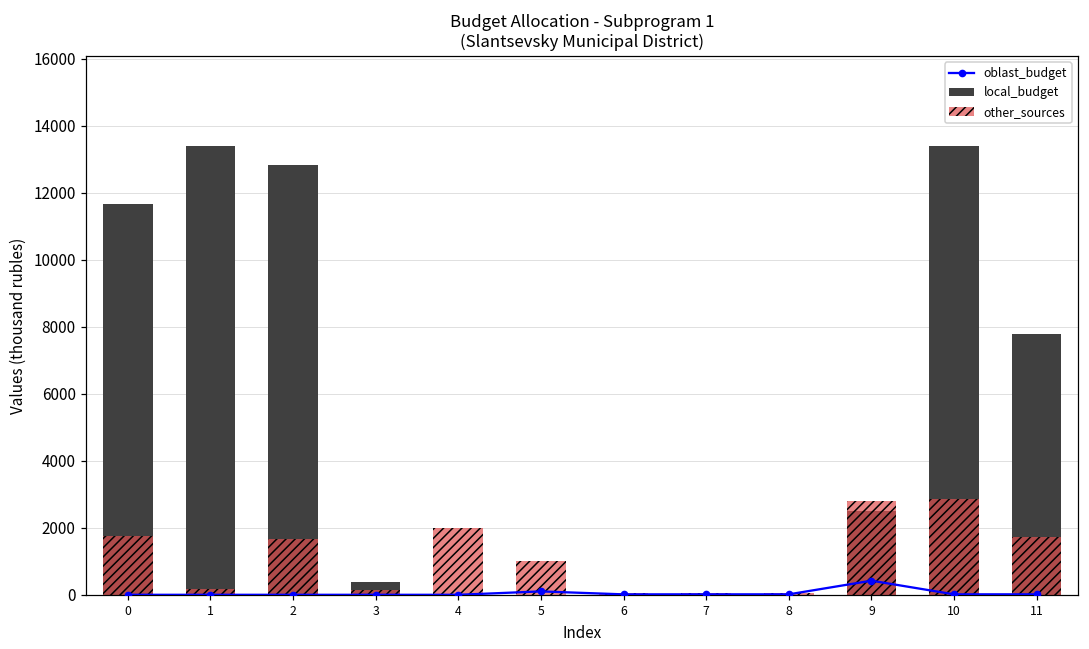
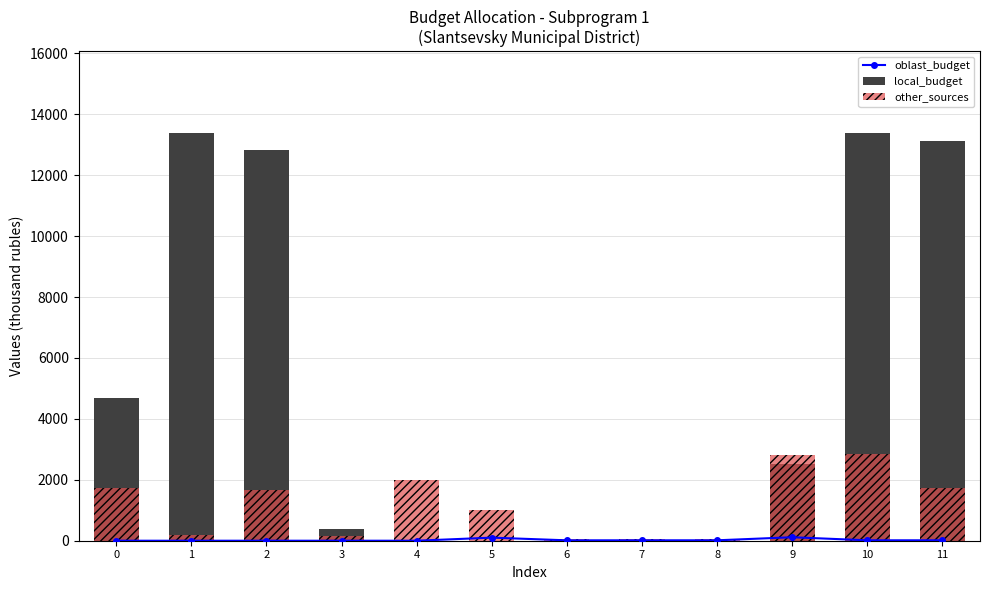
local_budget, 0: 11700 -> 4700
oblast_budget, 9: 400 -> 100
local_budget, 11: 7800 -> 13100
